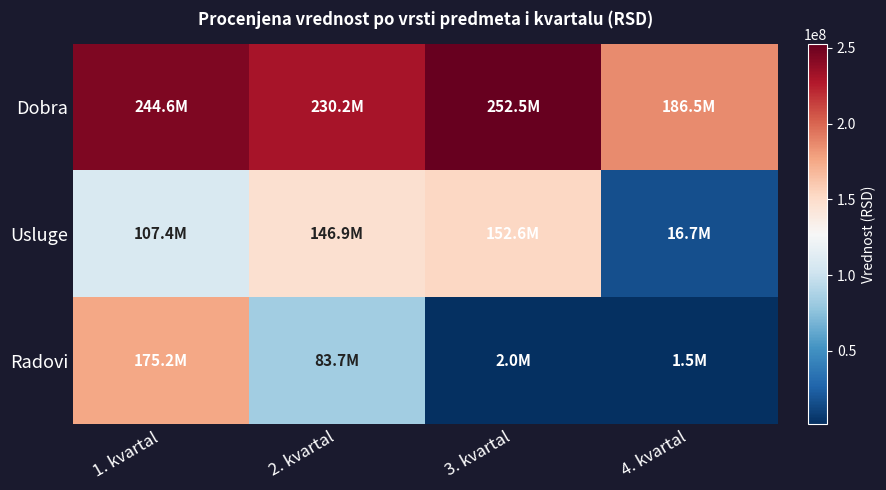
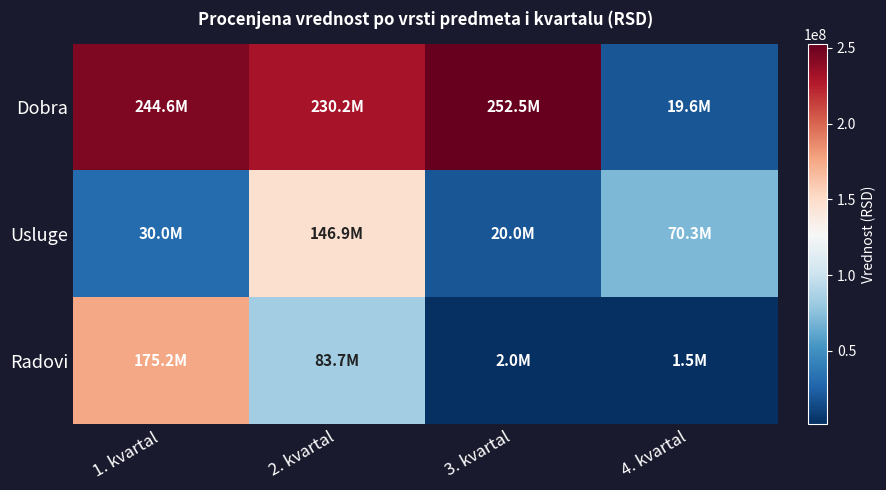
Dobra, 4. kvartal: 186.5M -> 19.6M
Usluge, 1. kvartal: 107.4M -> 30.0M
Usluge, 3. kvartal: 152.6M -> 20.0M
Usluge, 4. kvartal: 16.7M -> 70.3M
